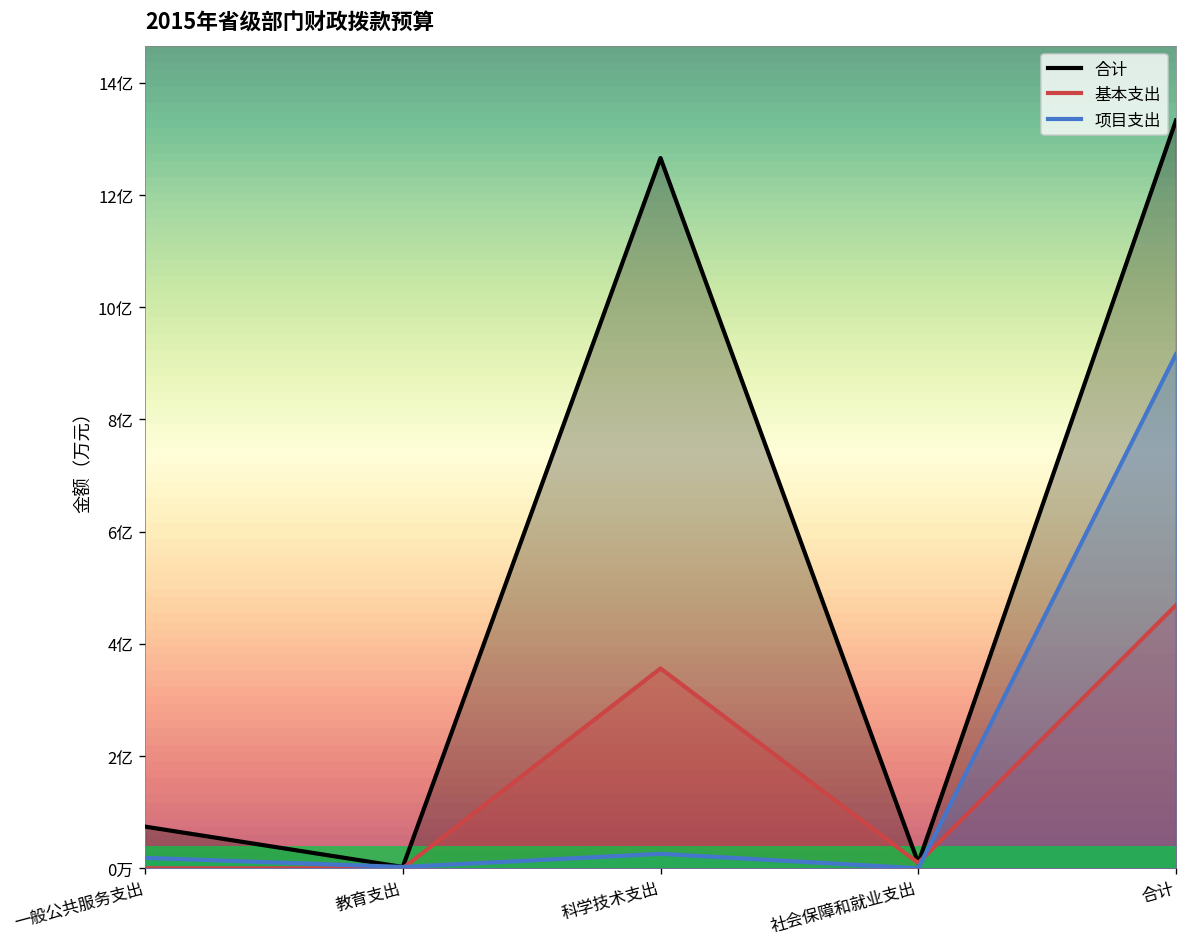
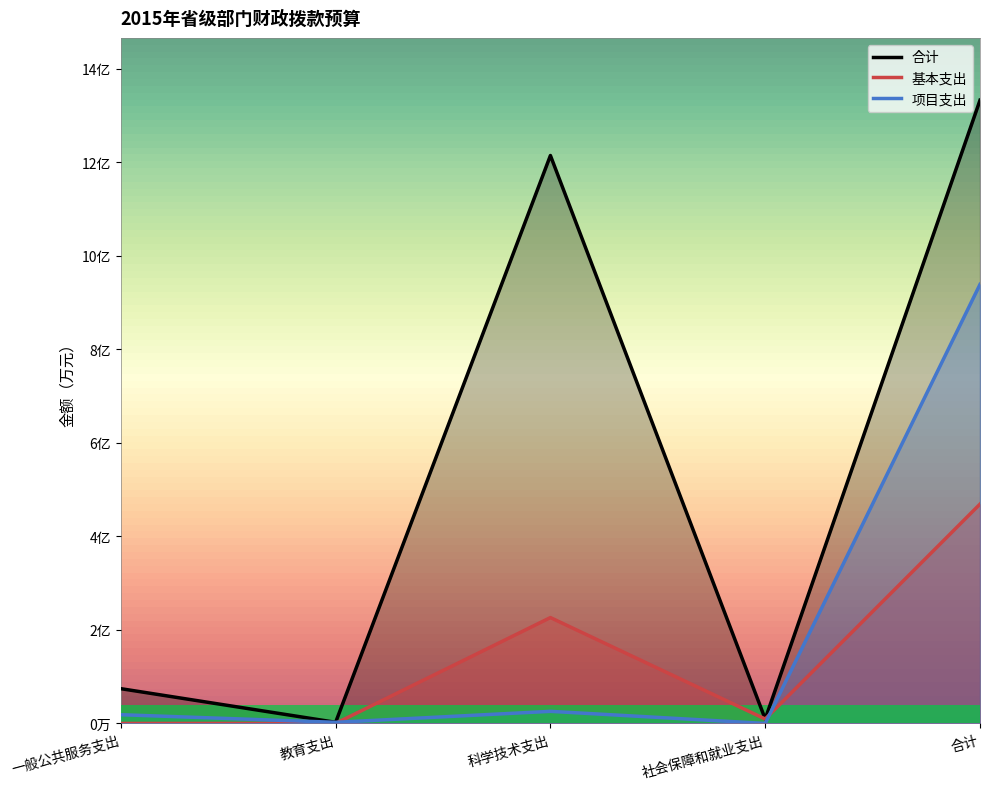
合计, 科学技术支出: 12.7亿 -> 12.1亿
基本支出, 科学技术支出: 3.6亿 -> 2.3亿
项目支出, 合计: 9.2亿 -> 9.4亿
